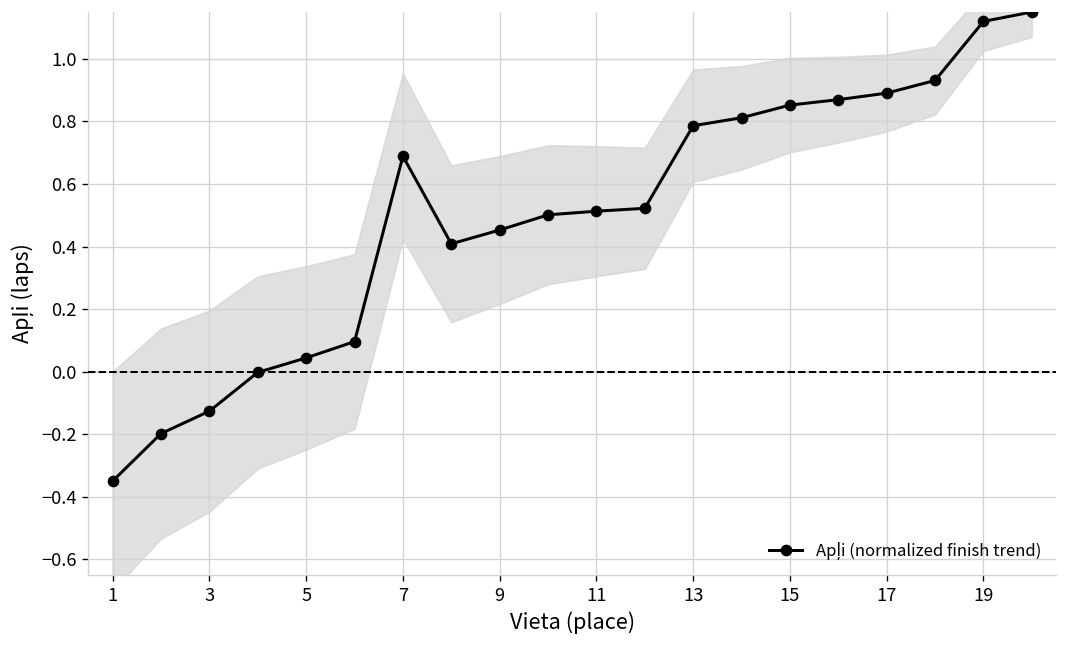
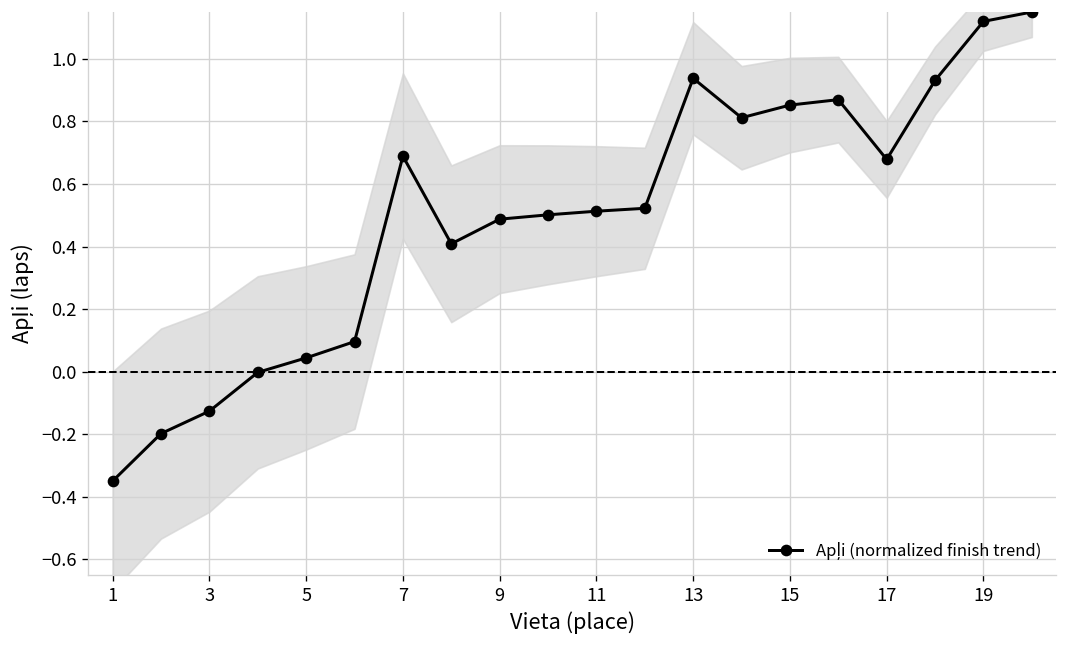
Apļi (normalized finish trend), 9: 0.45 -> 0.49
Apļi (normalized finish trend), 13: 0.79 -> 0.94
Apļi (normalized finish trend), 17: 0.89 -> 0.68
